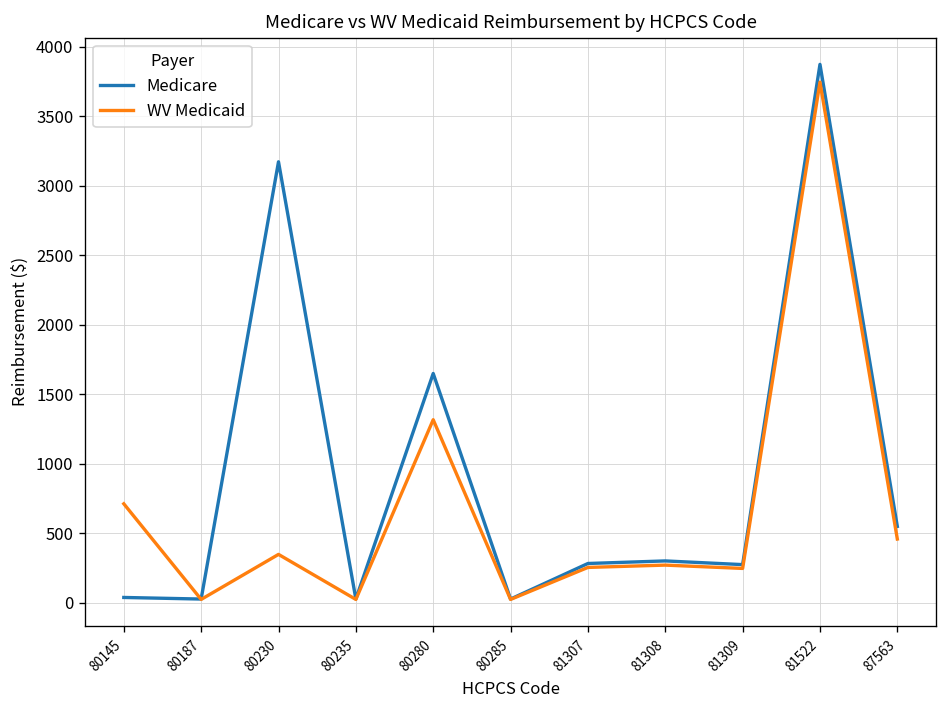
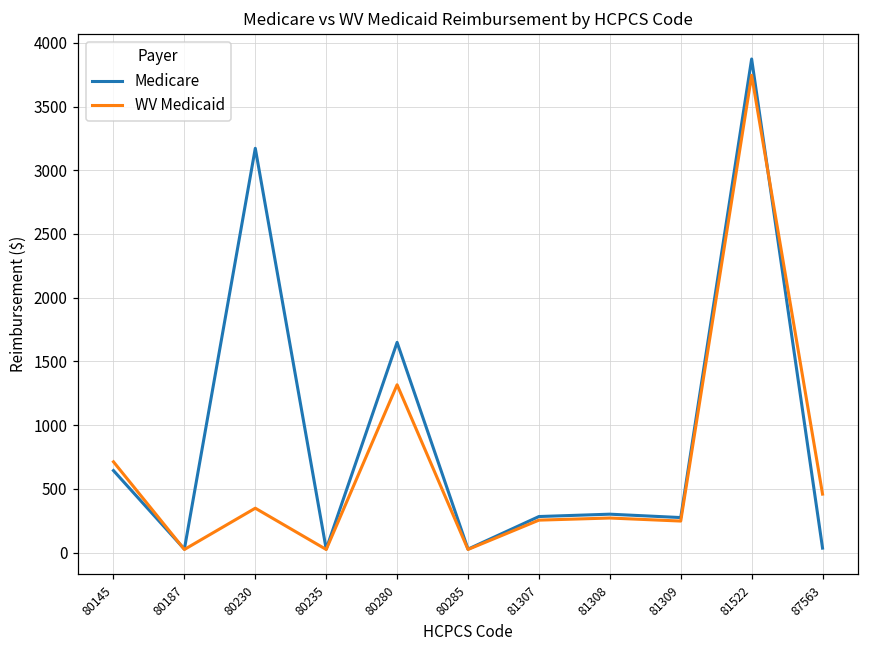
Medicare, 80145: 40 -> 640
Medicare, 87563: 550 -> 40
